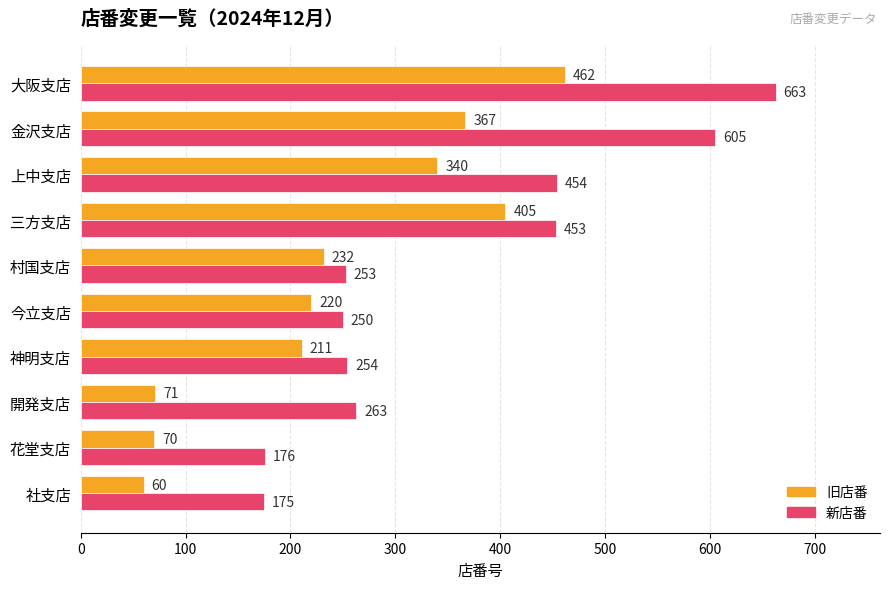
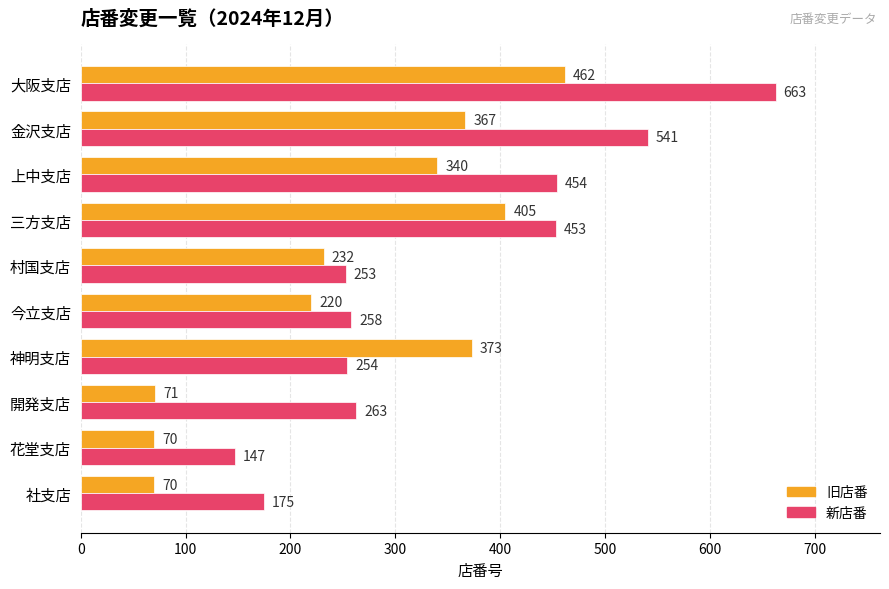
新店番, 金沢支店: 605 -> 541
新店番, 今立支店: 250 -> 258
旧店番, 神明支店: 211 -> 373
新店番, 花堂支店: 176 -> 147
旧店番, 社支店: 60 -> 70
